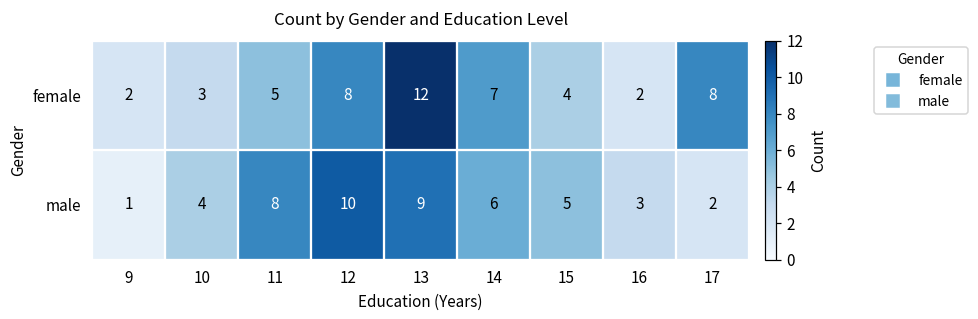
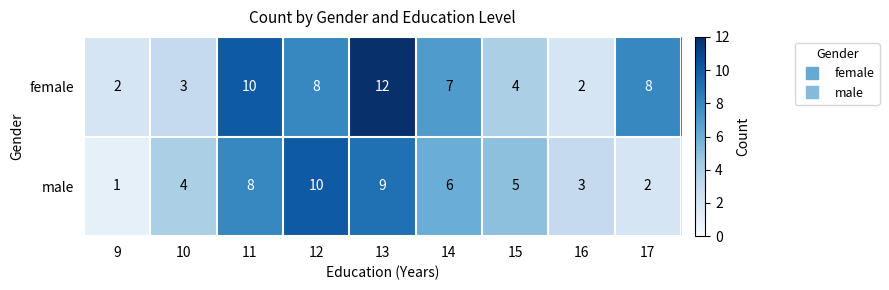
female, 11: 5 -> 10
